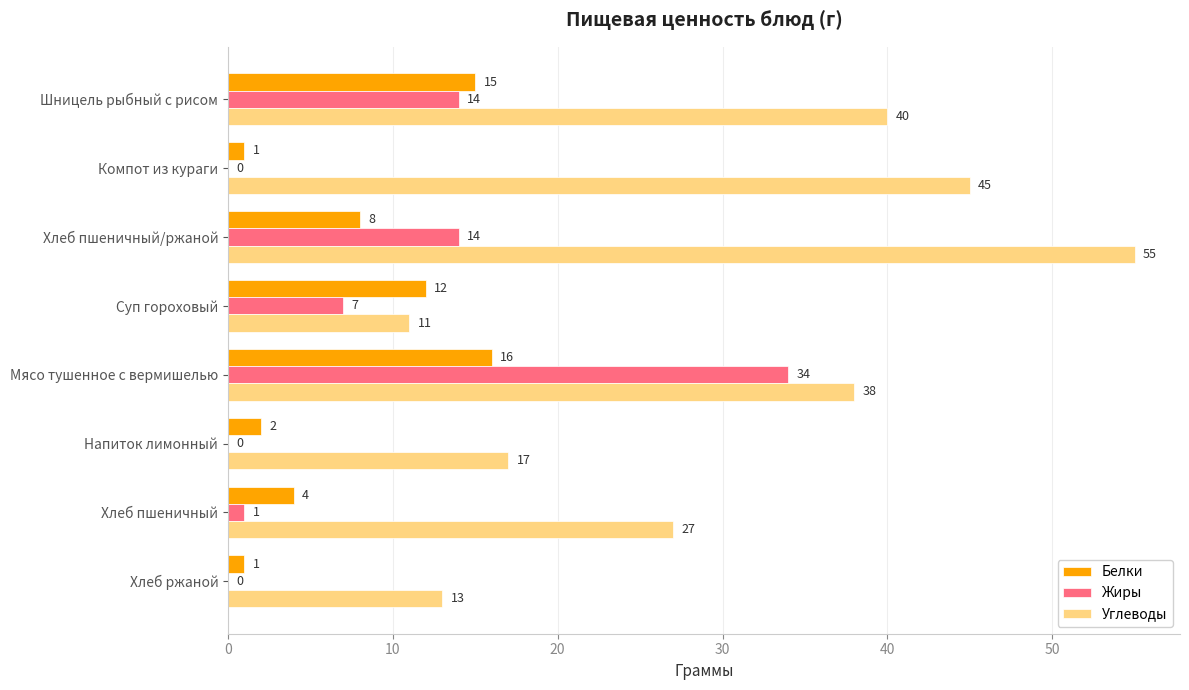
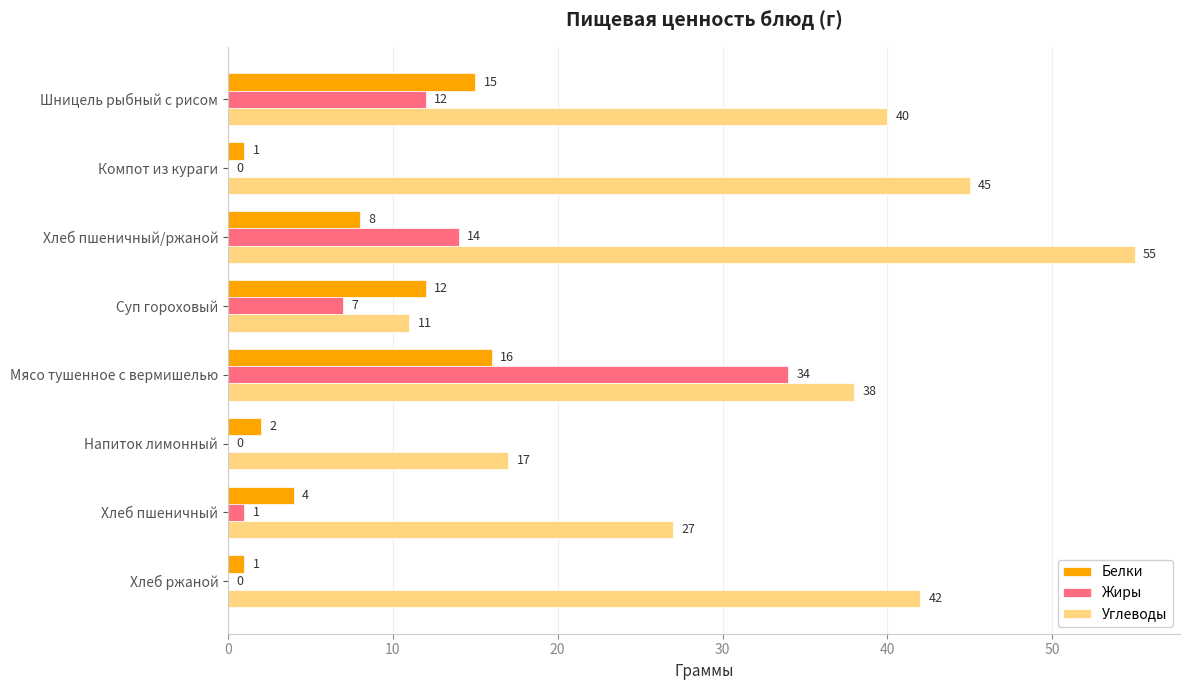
Жиры, Шницель рыбный с рисом: 14 -> 12
Углеводы, Хлеб ржаной: 13 -> 42
